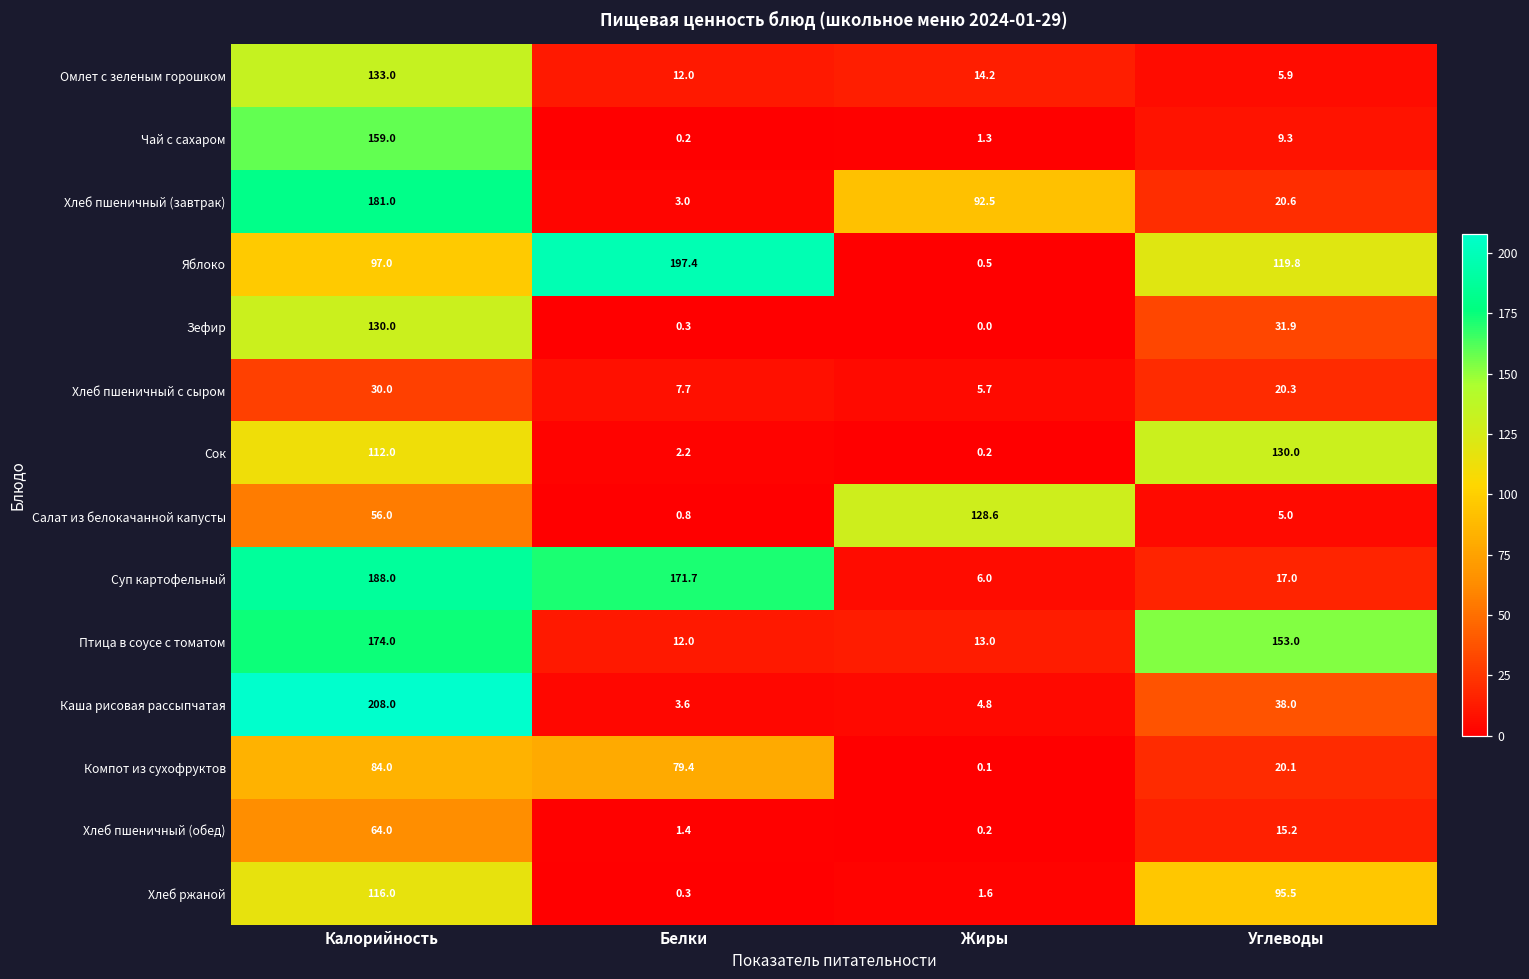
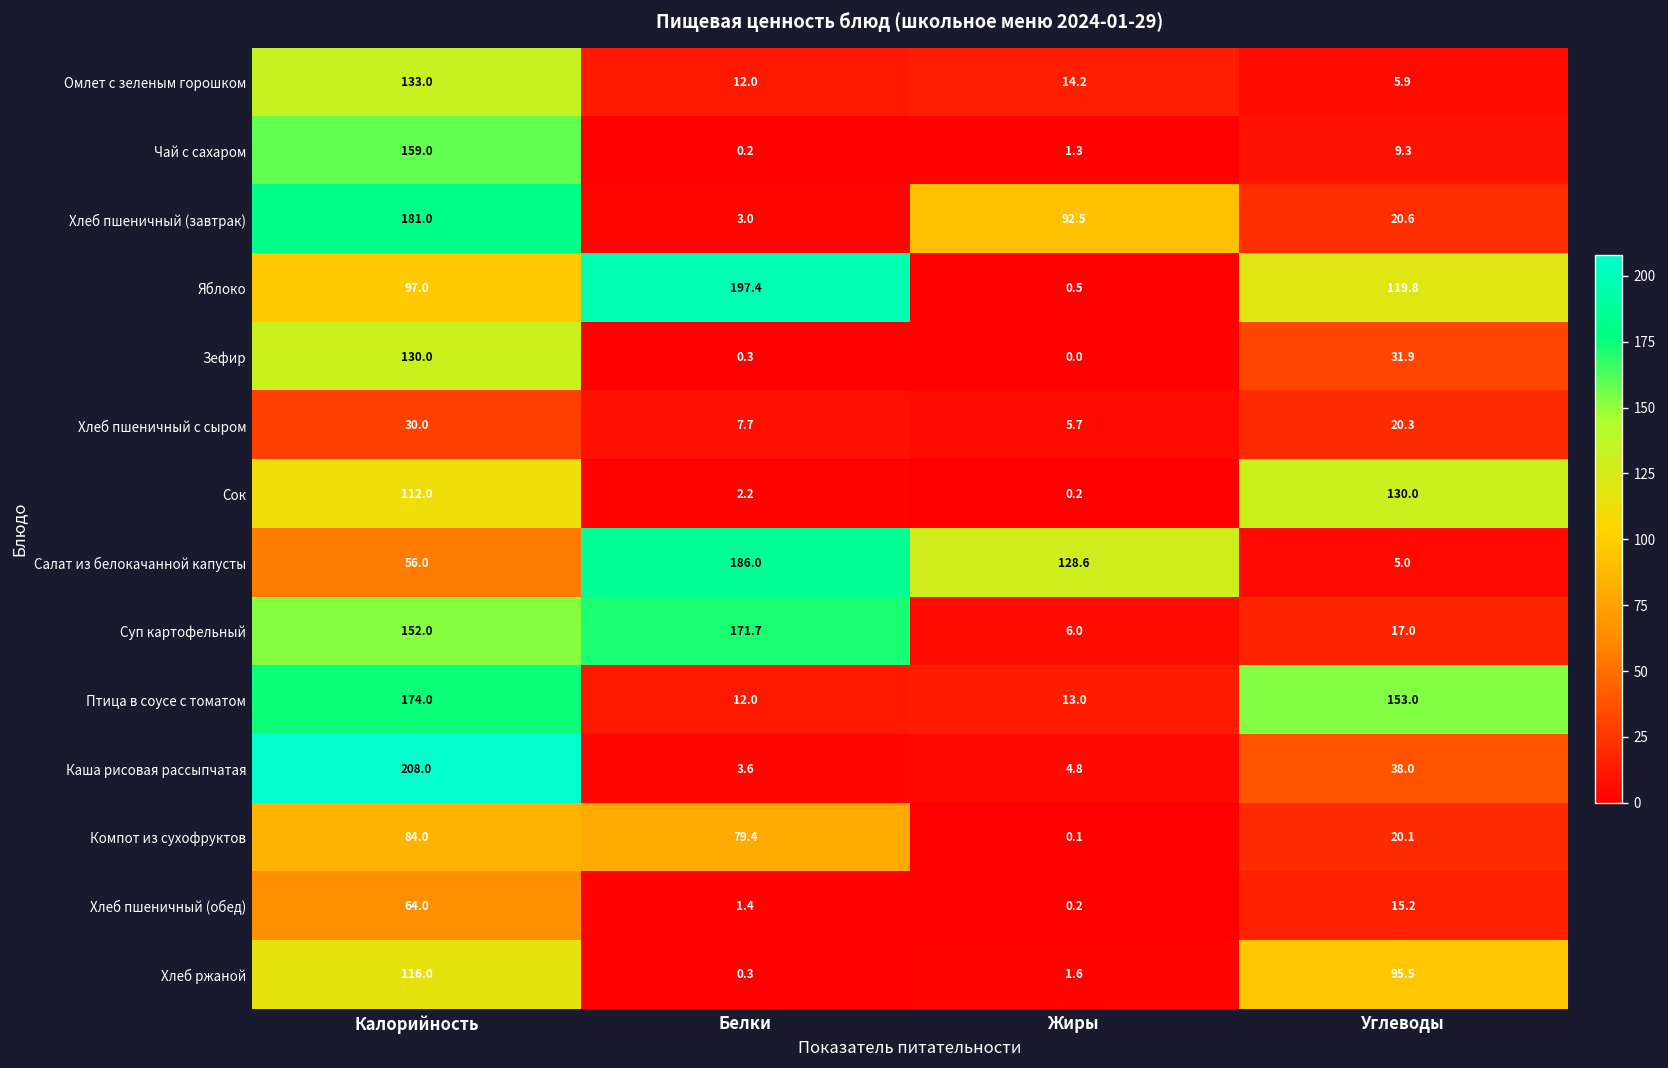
Салат из белокачанной капусты, Белки: 0.8 -> 186.0
Суп картофельный, Калорийность: 188.0 -> 152.0
